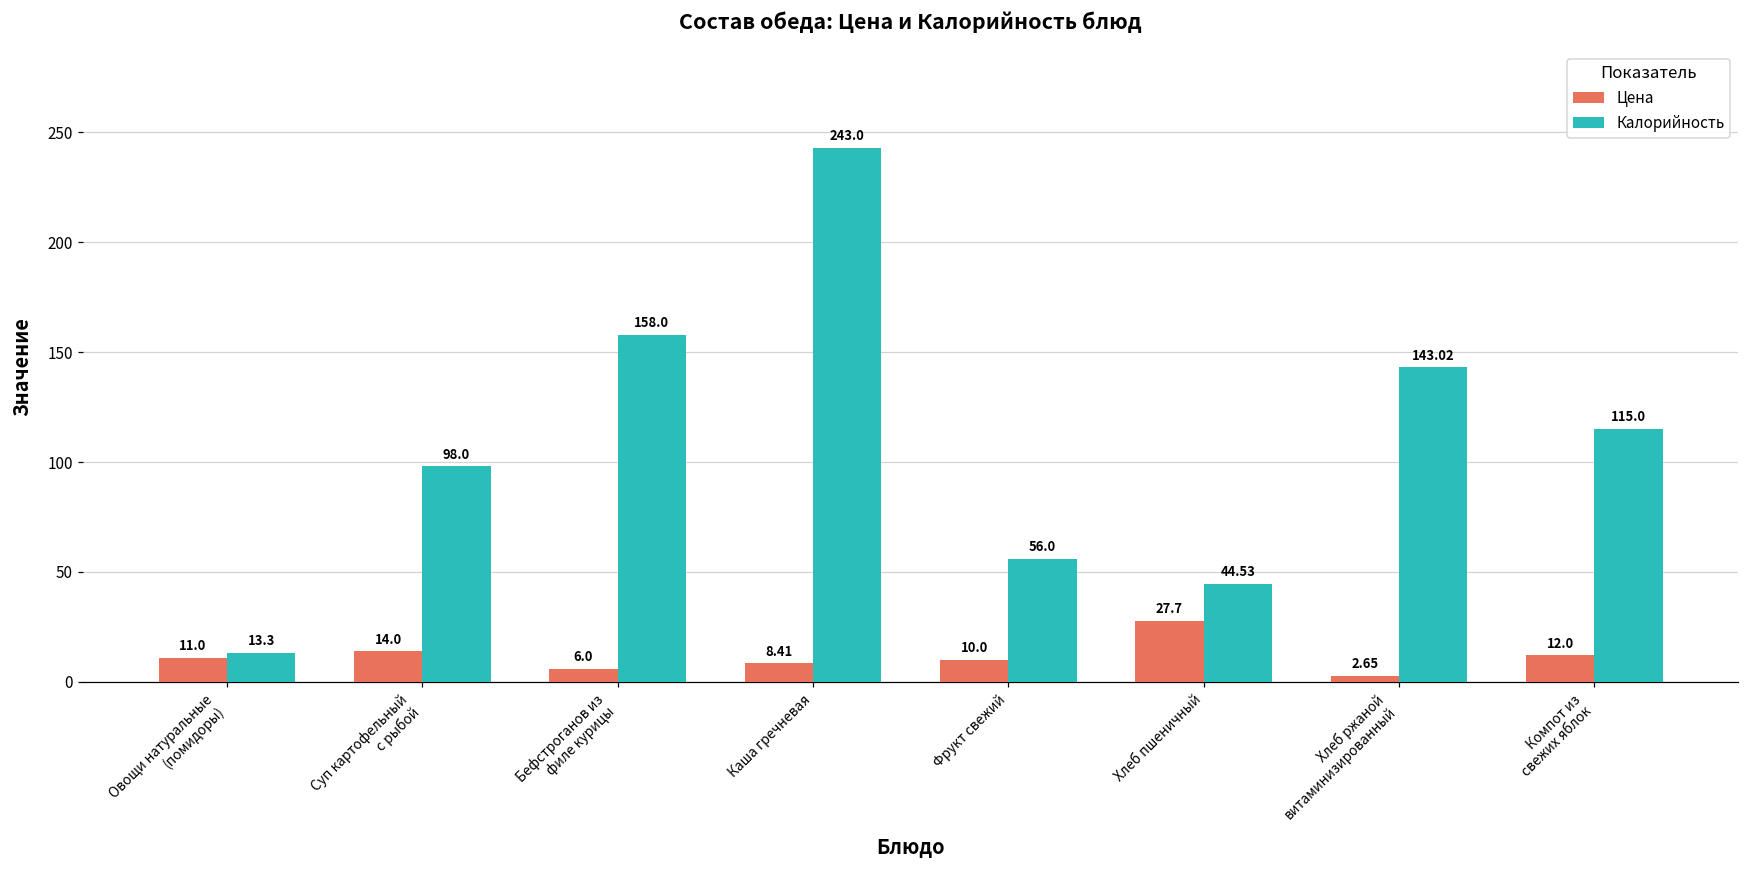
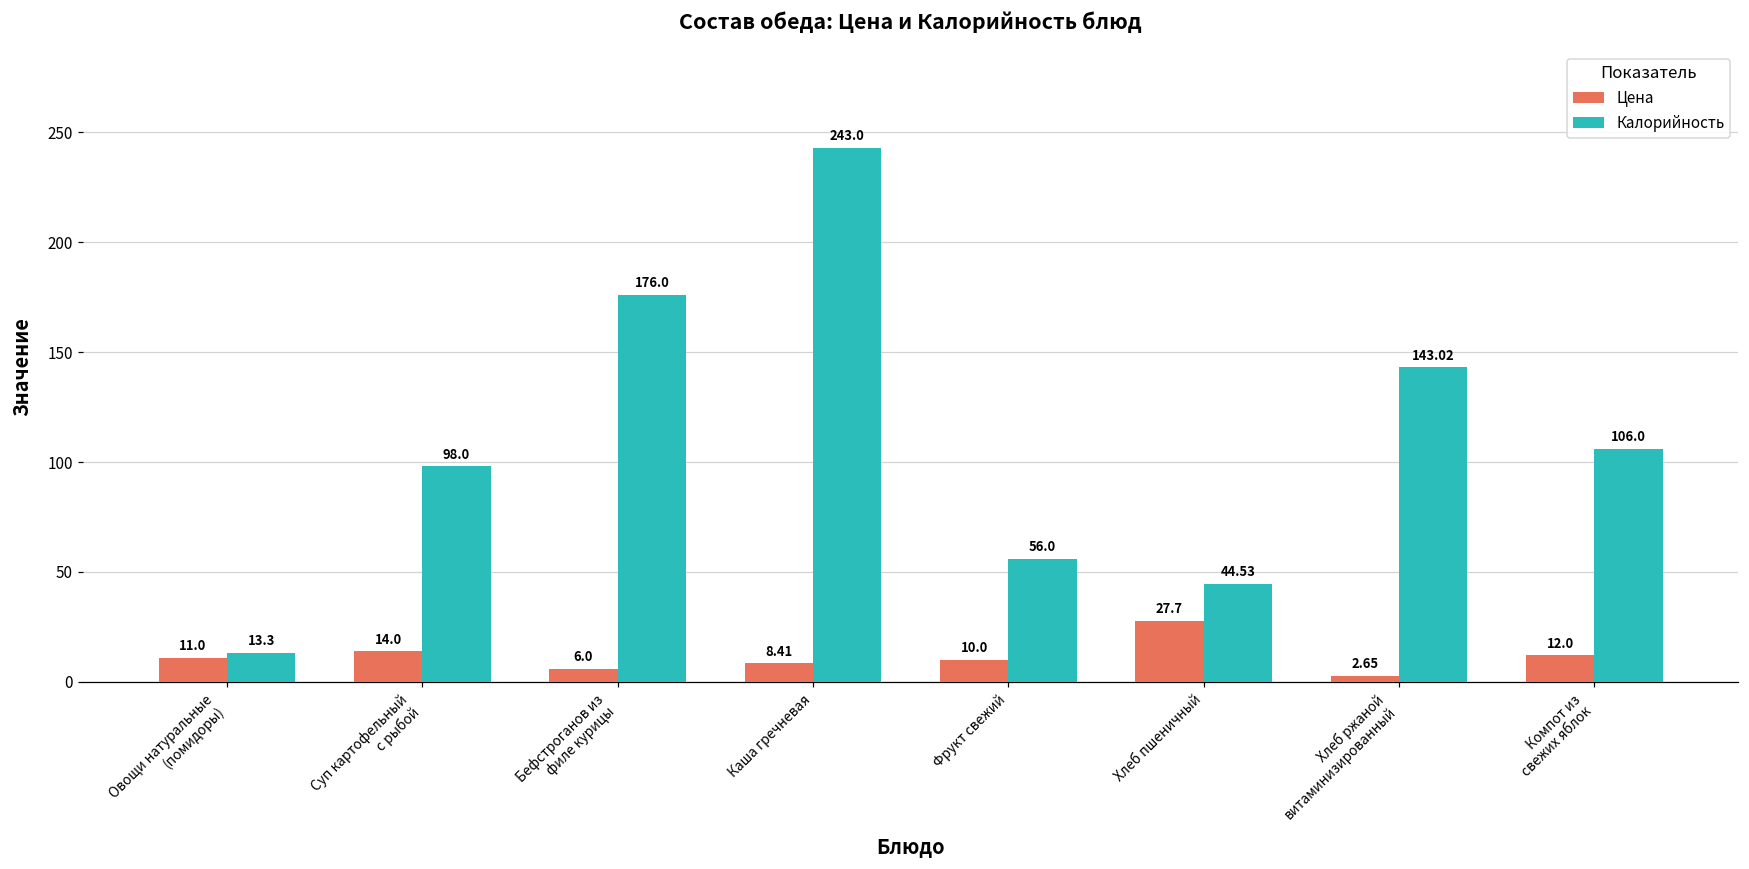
Калорийность, Бефстроганов из филе курицы: 158.0 -> 176.0
Калорийность, Компот из свежих яблок: 115.0 -> 106.0
